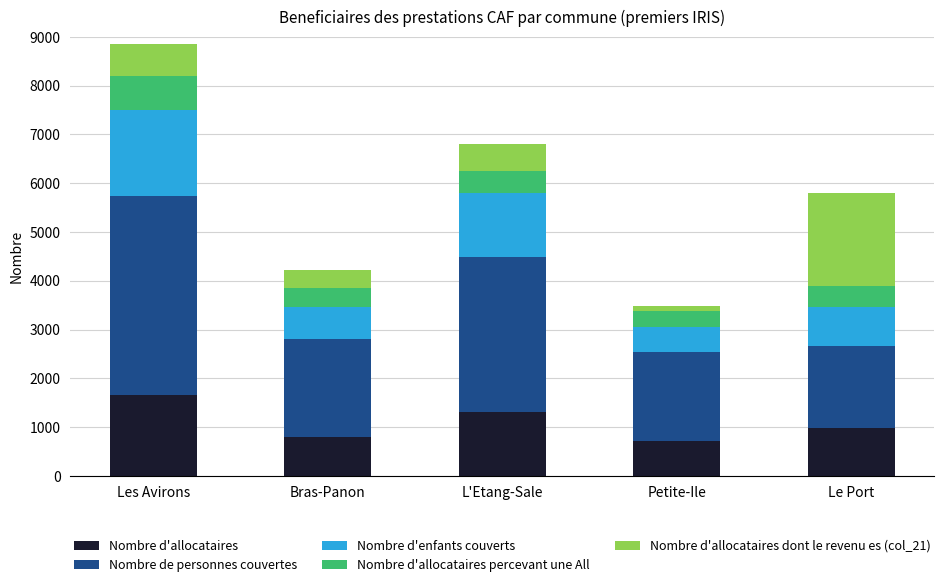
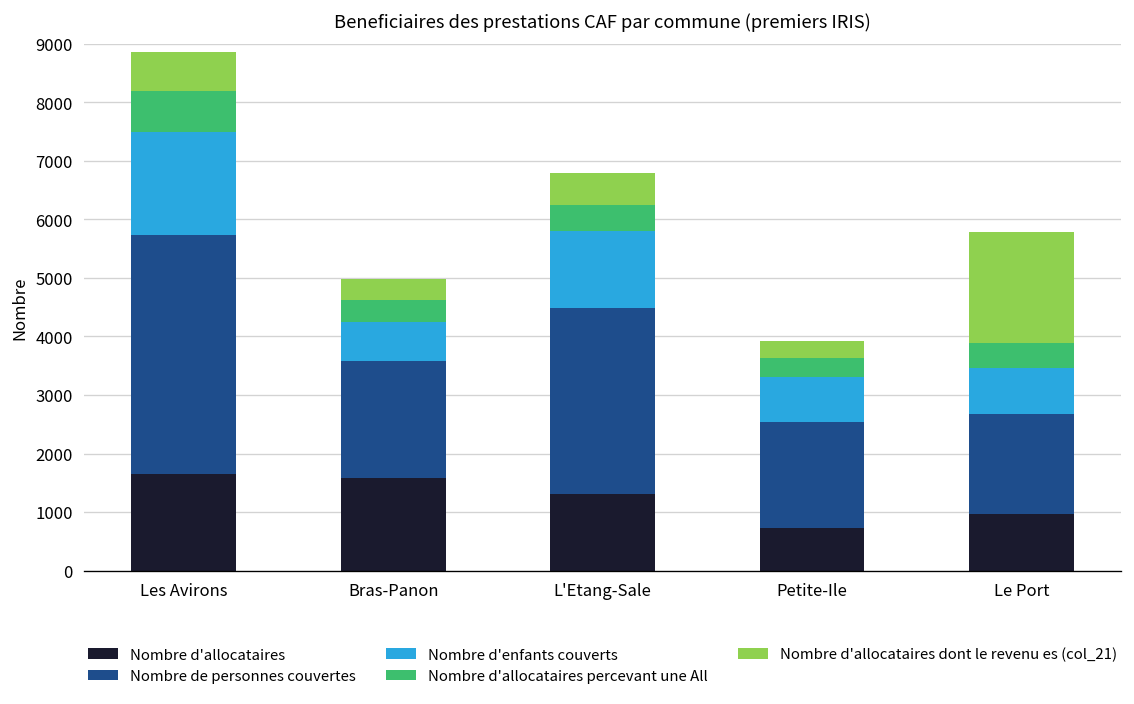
Nombre d'allocataires, Bras-Panon: 800 -> 1600
Nombre d'enfants couverts, Petite-Ile: 500 -> 800
Nombre d'allocataires dont le revenu es (col_21), Petite-Ile: 100 -> 300
